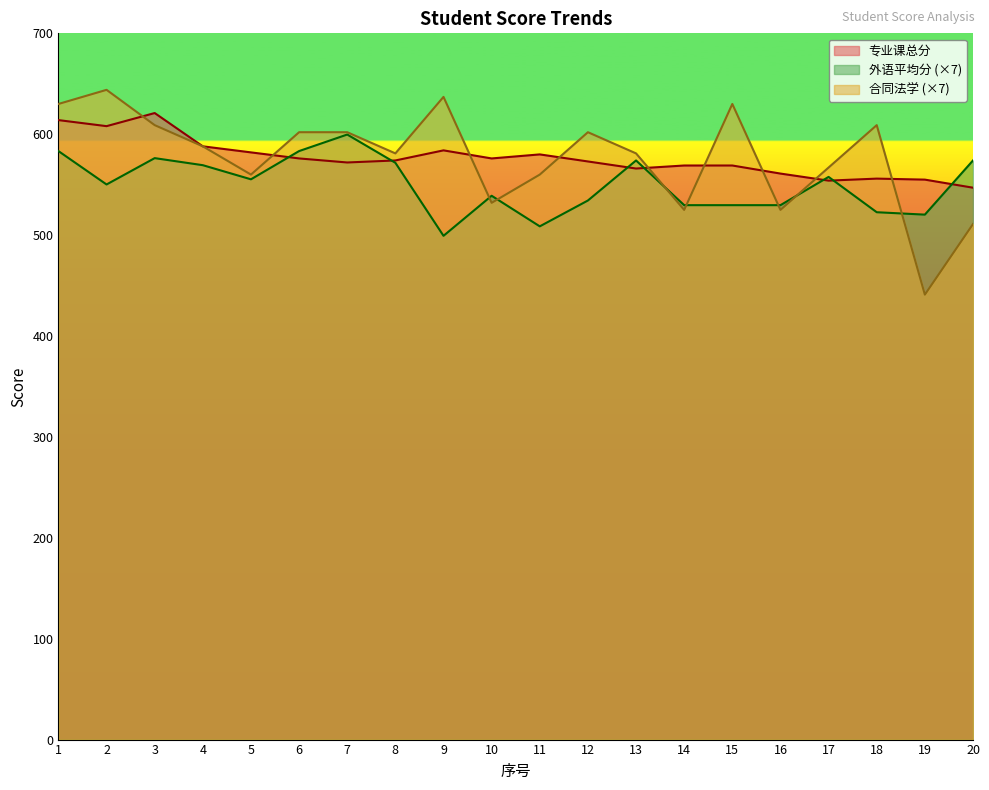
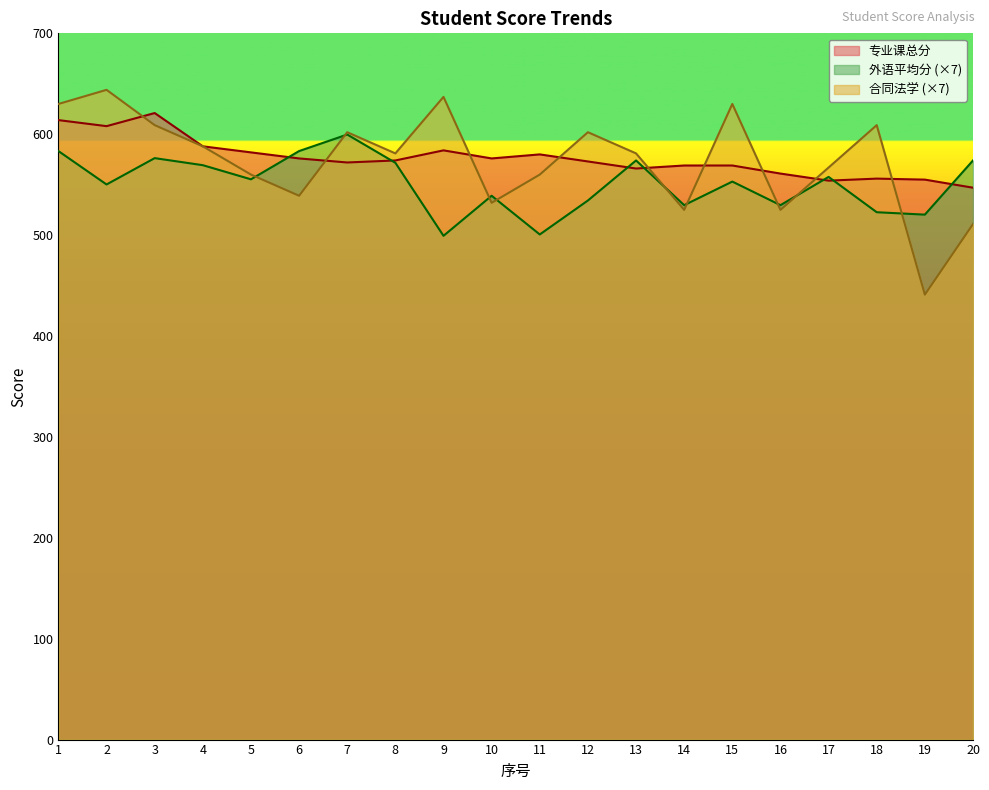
合同法学 (×7), 6: 602 -> 539
外语平均分 (×7), 11: 509 -> 501
外语平均分 (×7), 15: 530 -> 553
